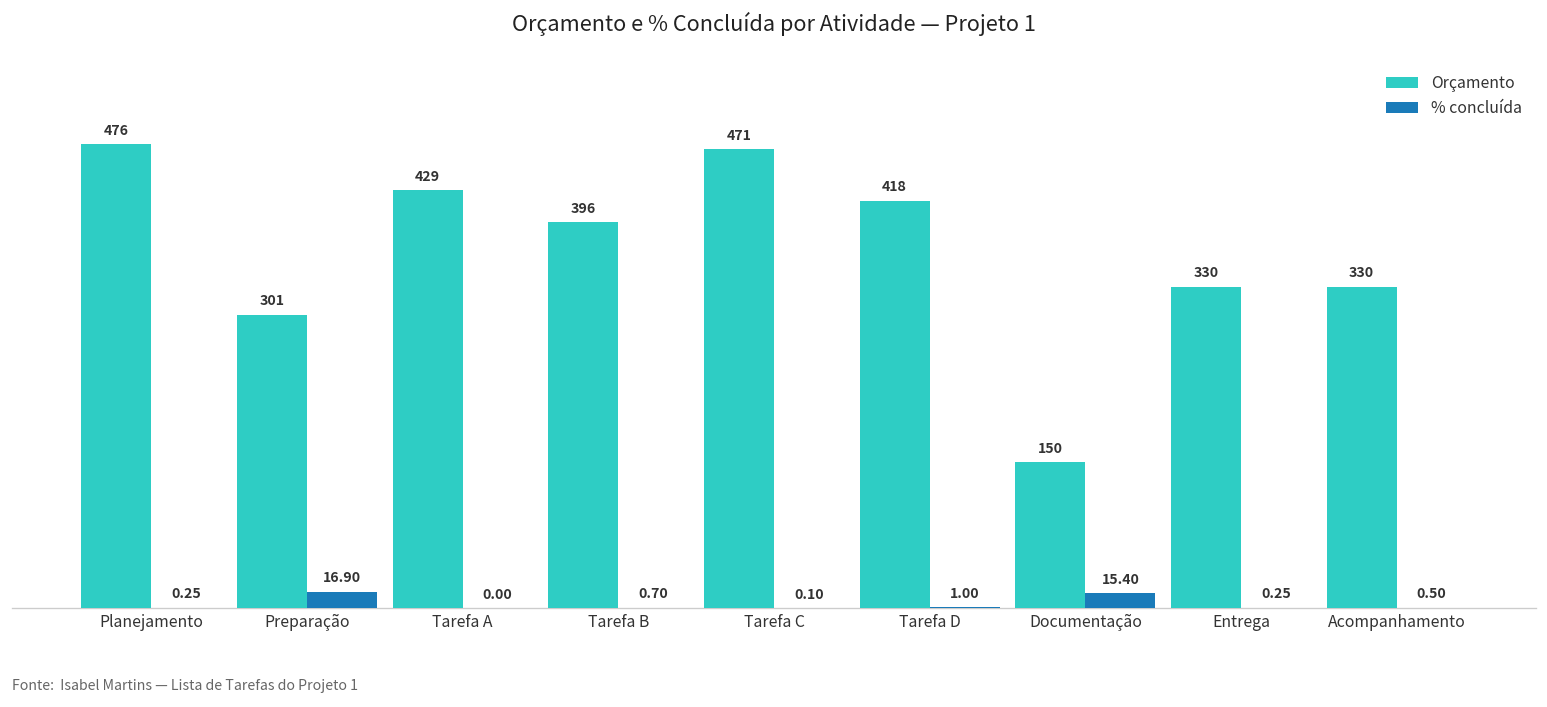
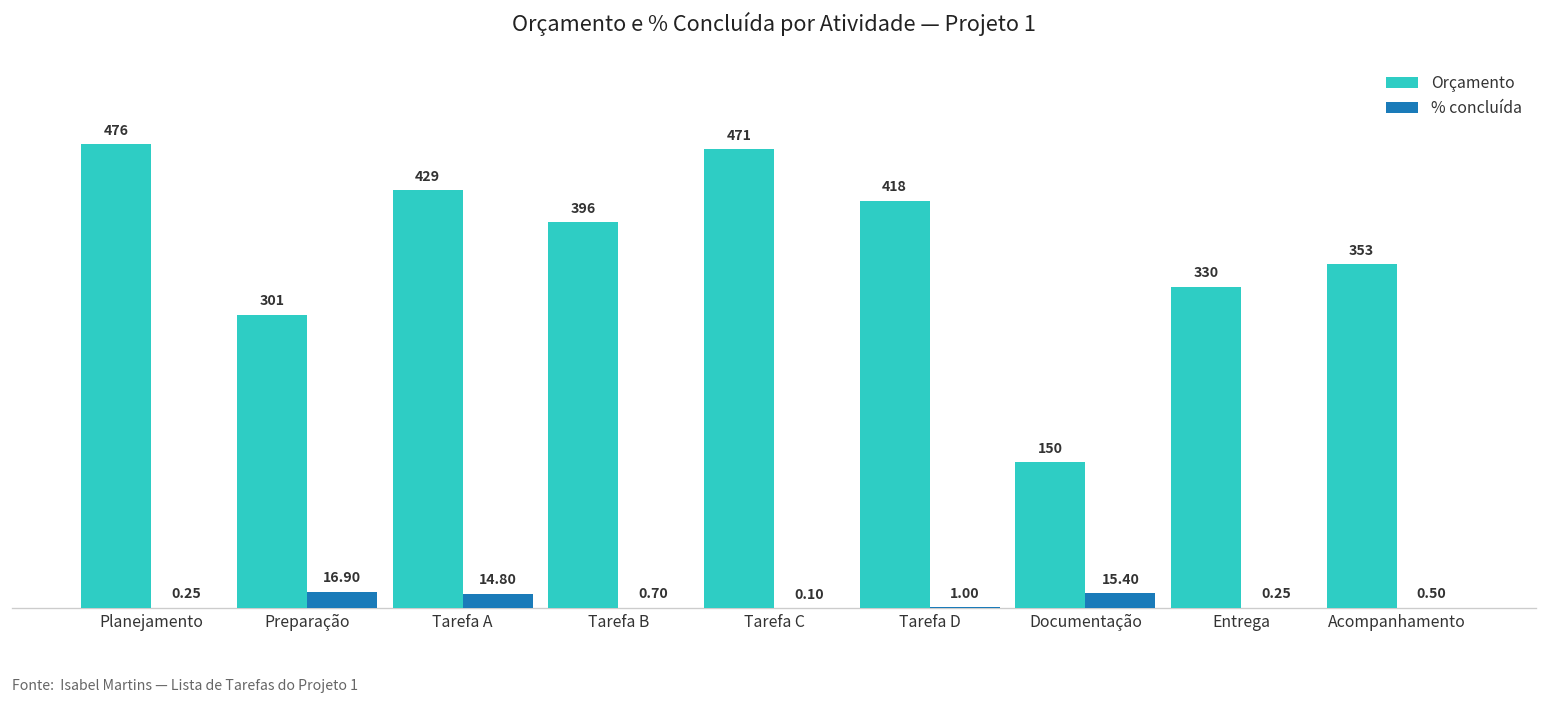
% concluída, Tarefa A: 0.00 -> 14.80
Orçamento, Acompanhamento: 330 -> 353
